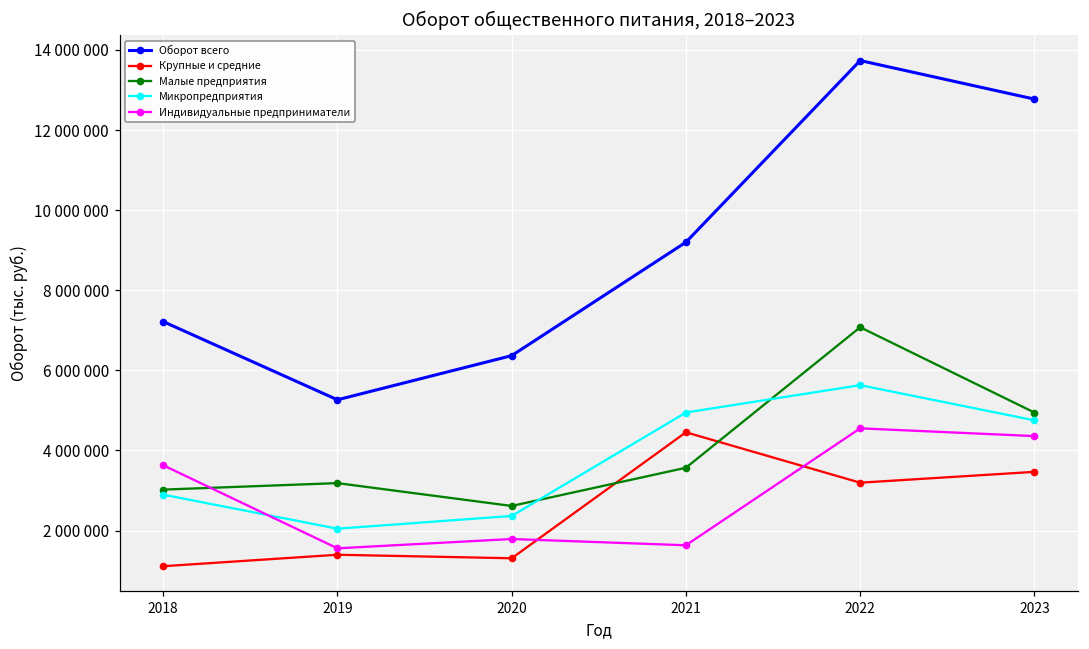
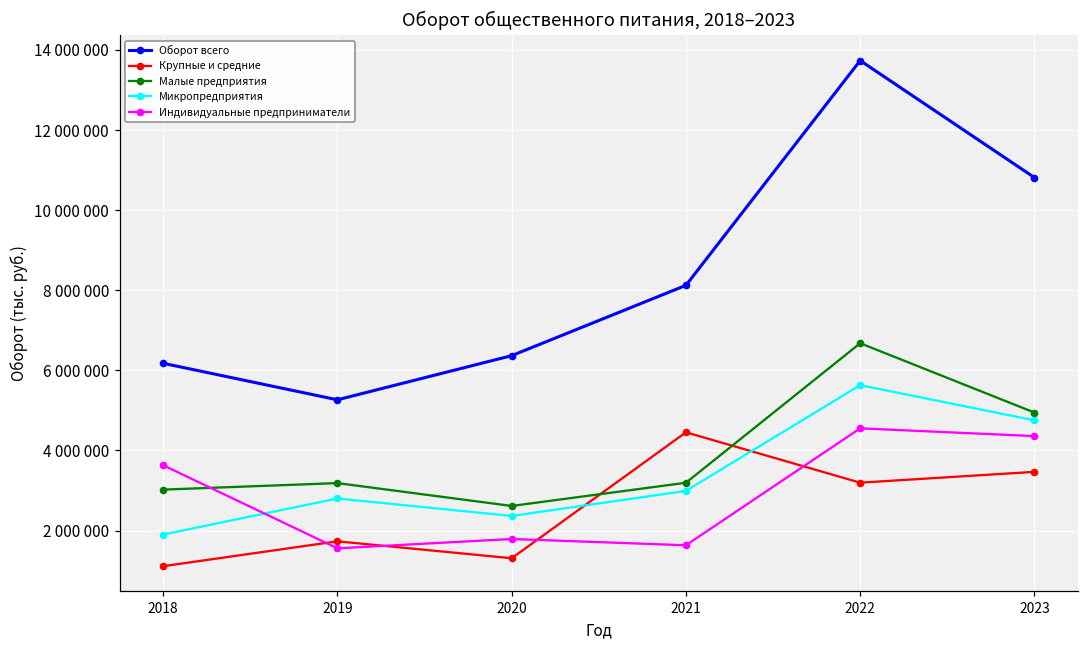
Оборот всего, 2018: 7200000 -> 6200000
Микропредприятия, 2018: 2900000 -> 1900000
Крупные и средние, 2019: 1400000 -> 1700000
Микропредприятия, 2019: 2000000 -> 2800000
Оборот всего, 2021: 9200000 -> 8100000
Малые предприятия, 2021: 3600000 -> 3200000
Микропредприятия, 2021: 4900000 -> 3000000
Малые предприятия, 2022: 7100000 -> 6700000
Оборот всего, 2023: 12800000 -> 10800000
